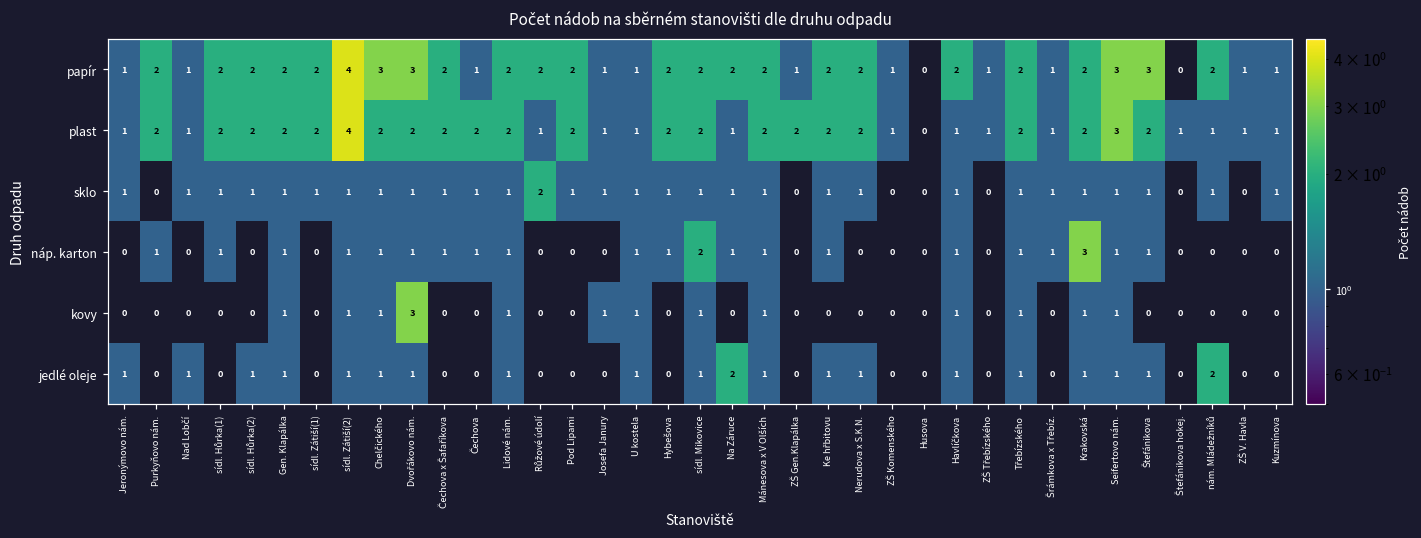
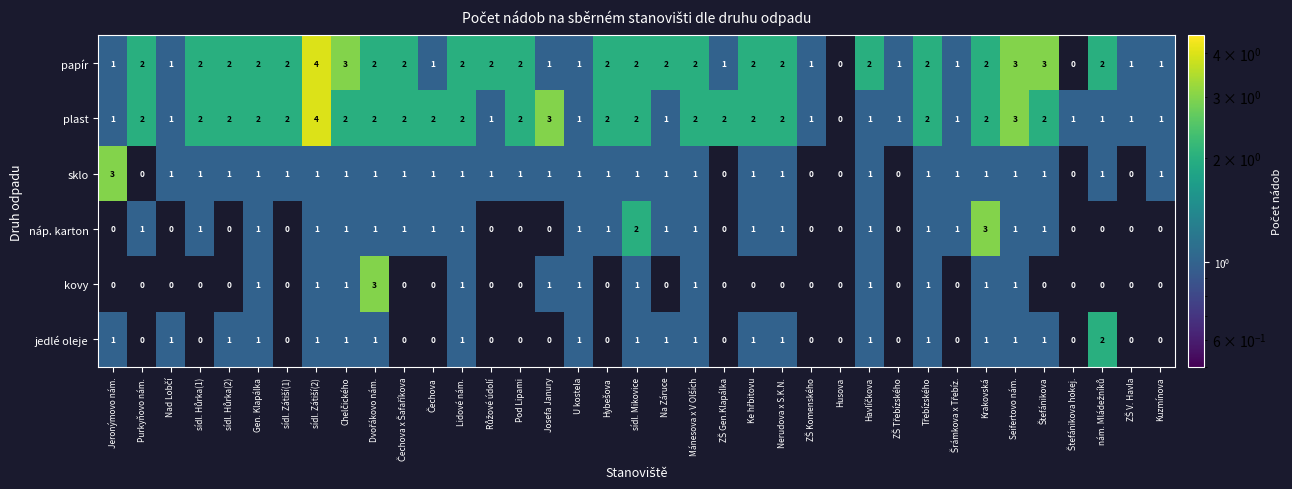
papír, Dvořákovo nám.: 3 -> 2
plast, Josefa Janury: 1 -> 3
sklo, Jeronýmovo nám.: 1 -> 3
sklo, Růžové údolí: 2 -> 1
náp. karton, Nerudova x S.K.N.: 0 -> 1
jedlé oleje, Na Záruce: 2 -> 1
